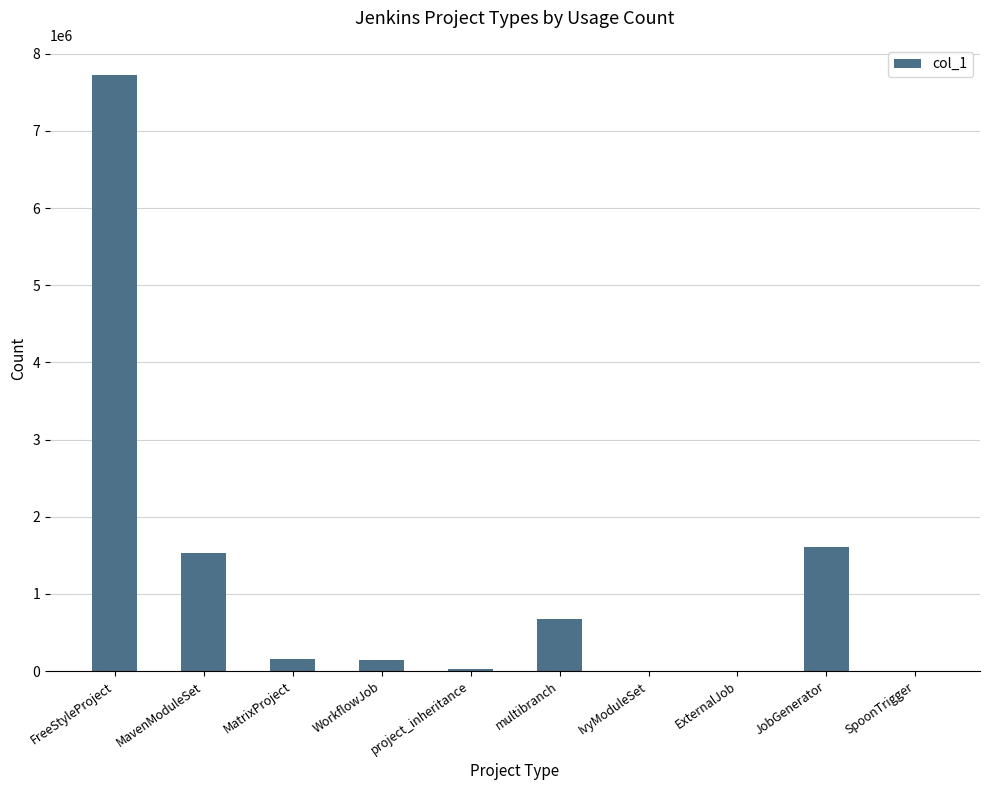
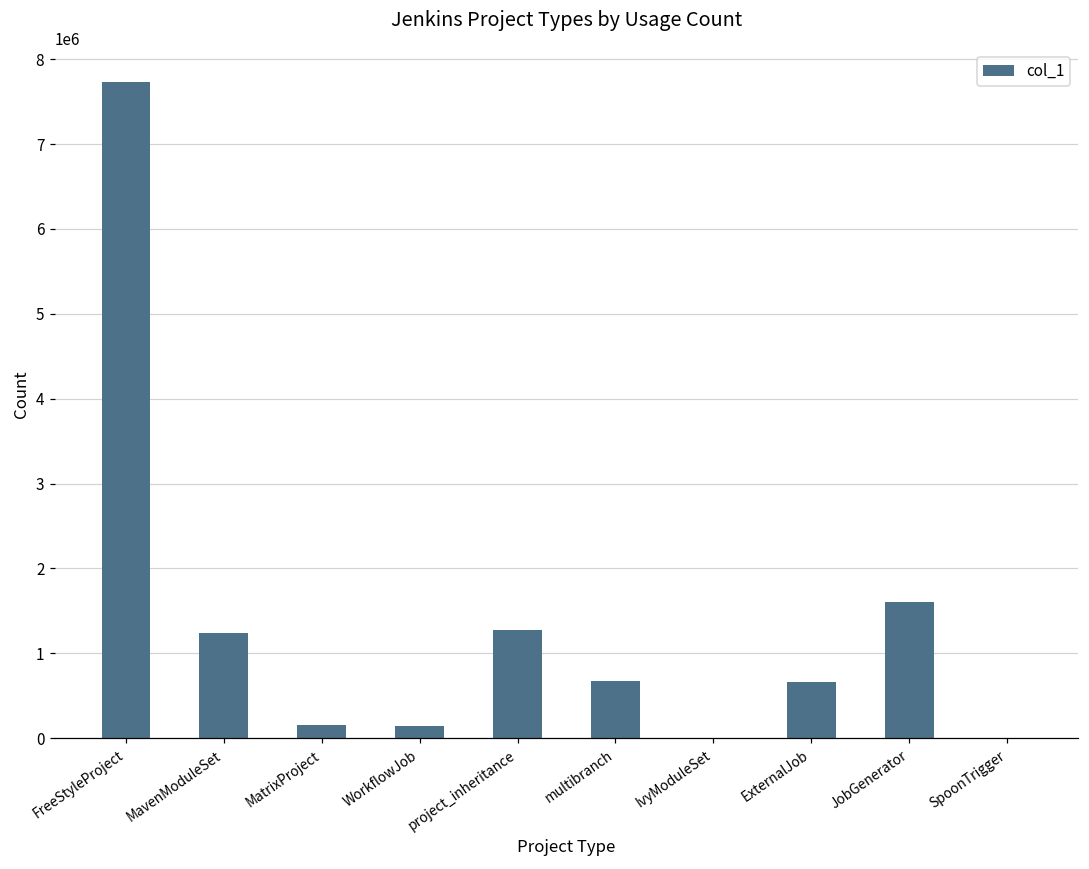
MavenModuleSet: 1500000 -> 1200000
project_inheritance: 0 -> 1300000
ExternalJob: 0 -> 700000
